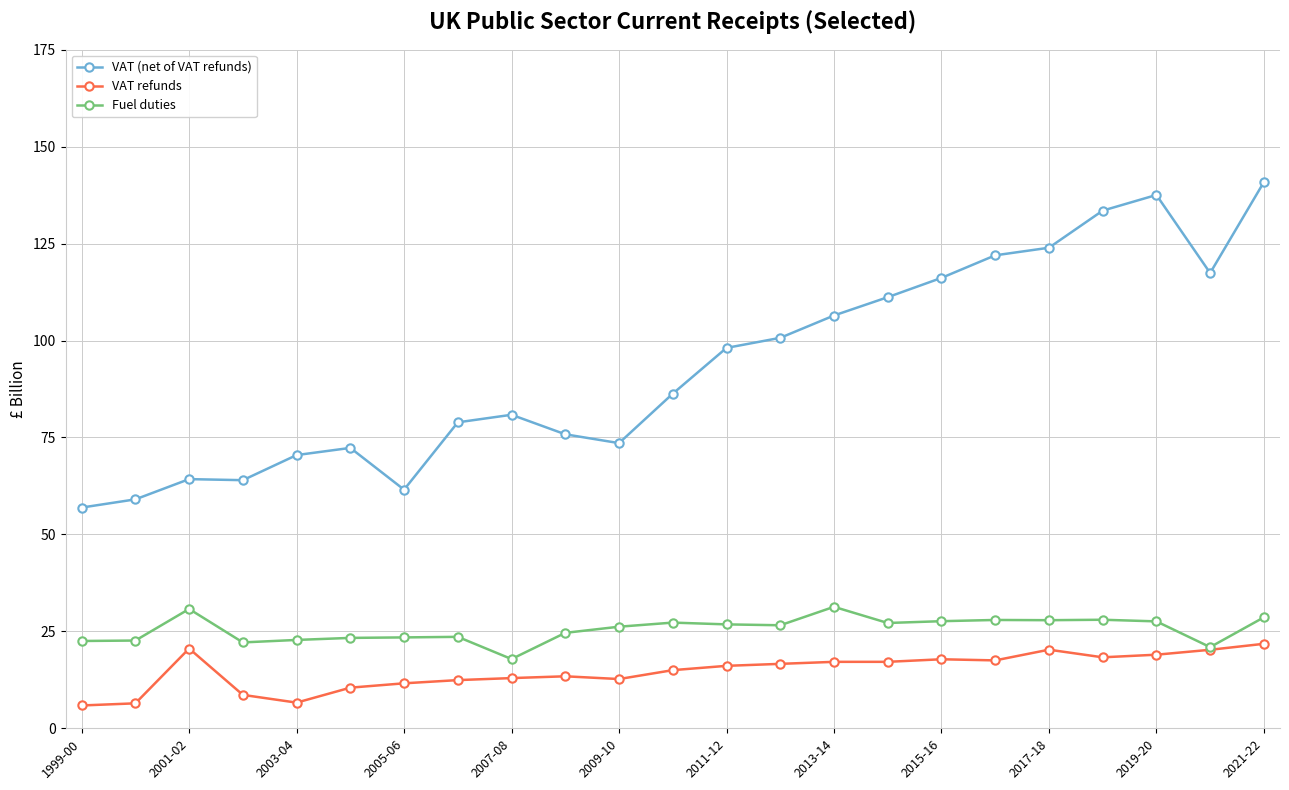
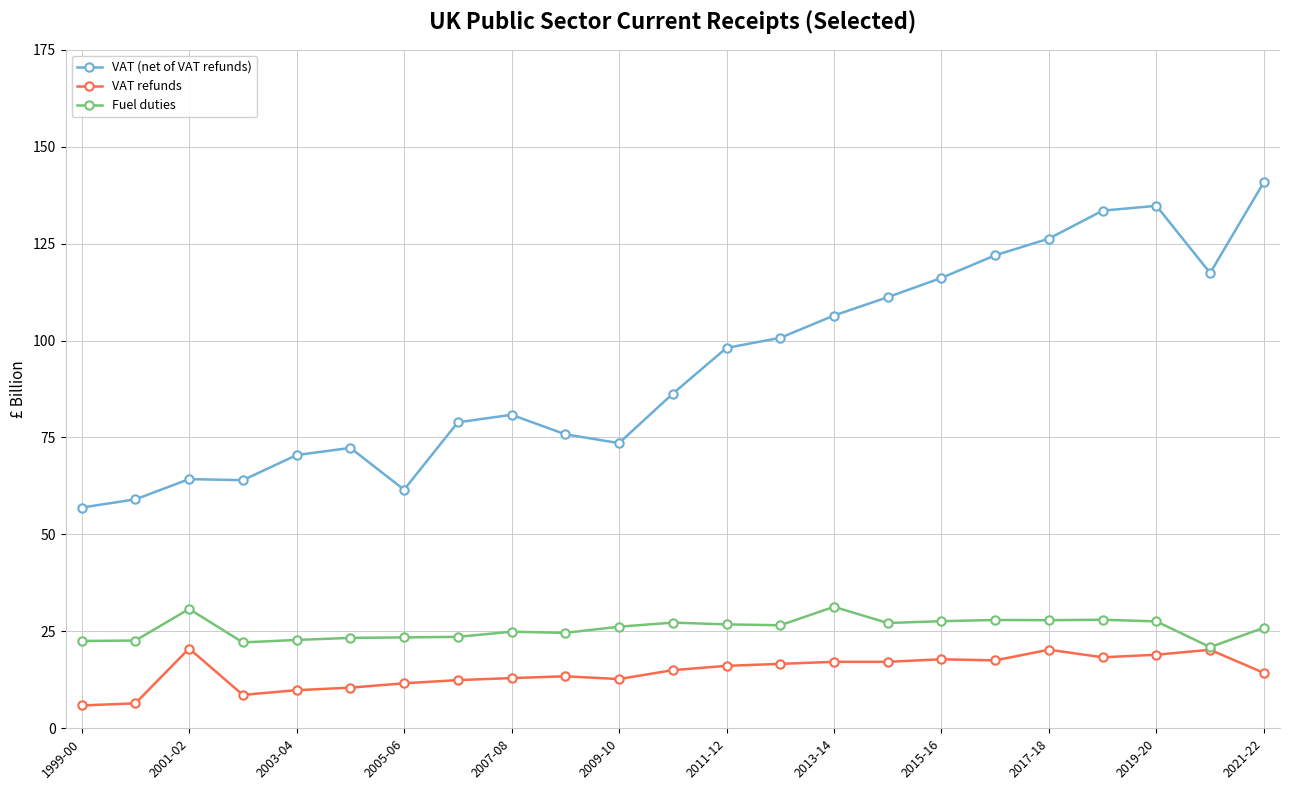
VAT refunds, 2003-04: 7 -> 10
Fuel duties, 2007-08: 18 -> 25
VAT (net of VAT refunds), 2017-18: 124 -> 126
VAT (net of VAT refunds), 2019-20: 138 -> 135
VAT refunds, 2021-22: 22 -> 14
Fuel duties, 2021-22: 29 -> 26
